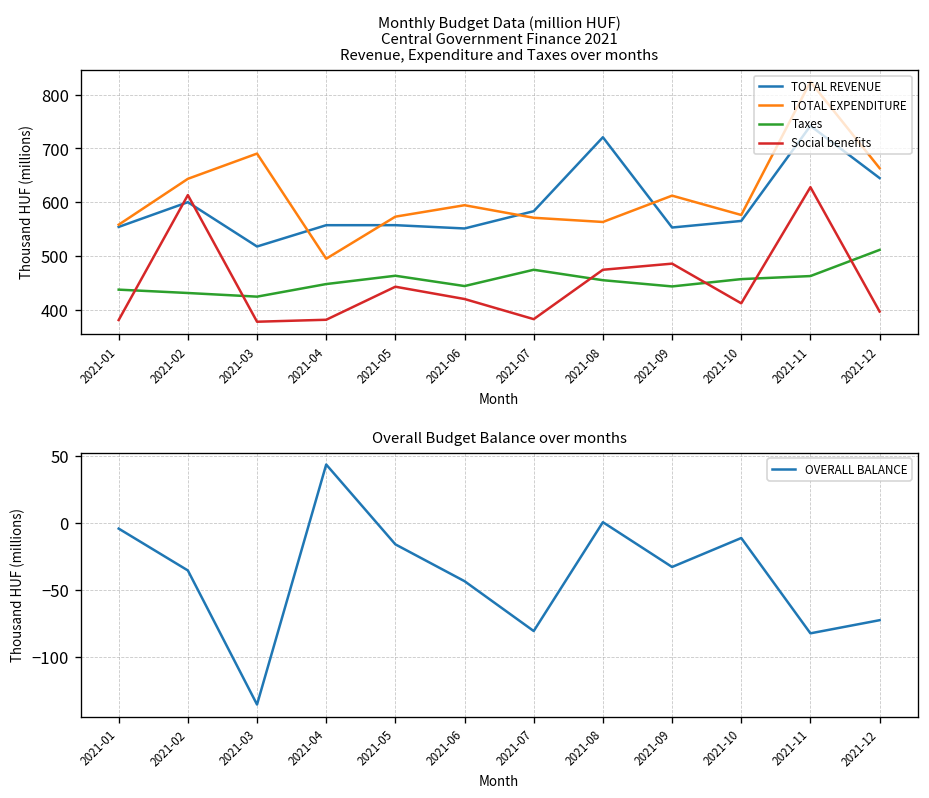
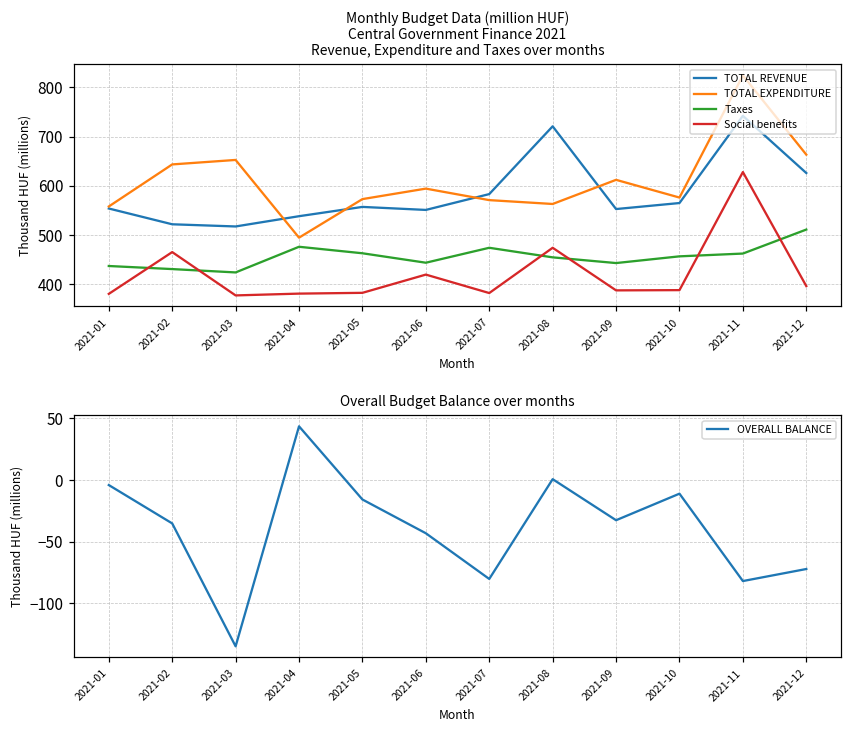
Monthly Budget Data (million HUF) Central Government Finance 2021 Revenue, Expenditure and Taxes over months, TOTAL REVENUE, 2021-02: 600 -> 520
Monthly Budget Data (million HUF) Central Government Finance 2021 Revenue, Expenditure and Taxes over months, Social benefits, 2021-02: 610 -> 470
Monthly Budget Data (million HUF) Central Government Finance 2021 Revenue, Expenditure and Taxes over months, TOTAL EXPENDITURE, 2021-03: 690 -> 650
Monthly Budget Data (million HUF) Central Government Finance 2021 Revenue, Expenditure and Taxes over months, TOTAL REVENUE, 2021-04: 560 -> 540
Monthly Budget Data (million HUF) Central Government Finance 2021 Revenue, Expenditure and Taxes over months, Taxes, 2021-04: 450 -> 480
Monthly Budget Data (million HUF) Central Government Finance 2021 Revenue, Expenditure and Taxes over months, Social benefits, 2021-05: 440 -> 380
Monthly Budget Data (million HUF) Central Government Finance 2021 Revenue, Expenditure and Taxes over months, Social benefits, 2021-09: 490 -> 390
Monthly Budget Data (million HUF) Central Government Finance 2021 Revenue, Expenditure and Taxes over months, Social benefits, 2021-10: 410 -> 390
Monthly Budget Data (million HUF) Central Government Finance 2021 Revenue, Expenditure and Taxes over months, TOTAL REVENUE, 2021-12: 640 -> 630
